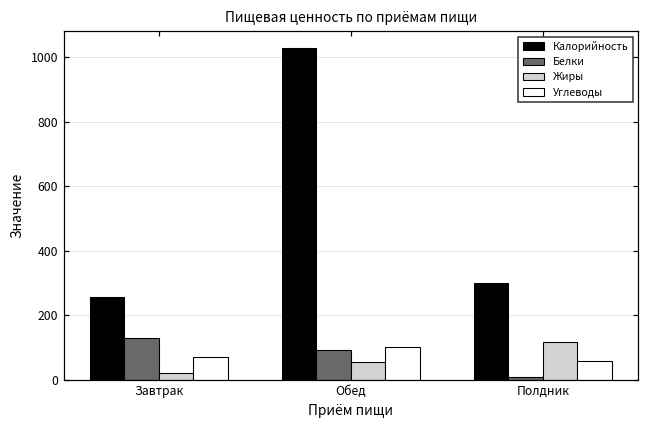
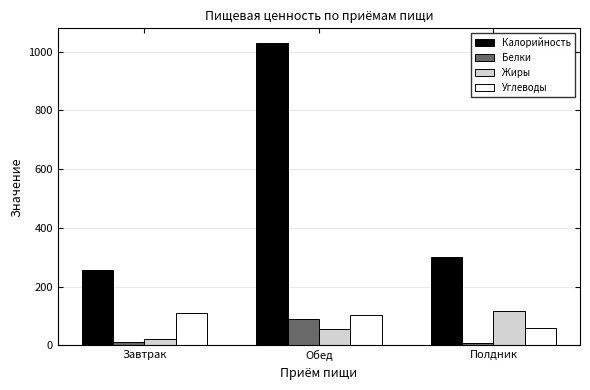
Белки, Завтрак: 130 -> 10
Углеводы, Завтрак: 70 -> 110
